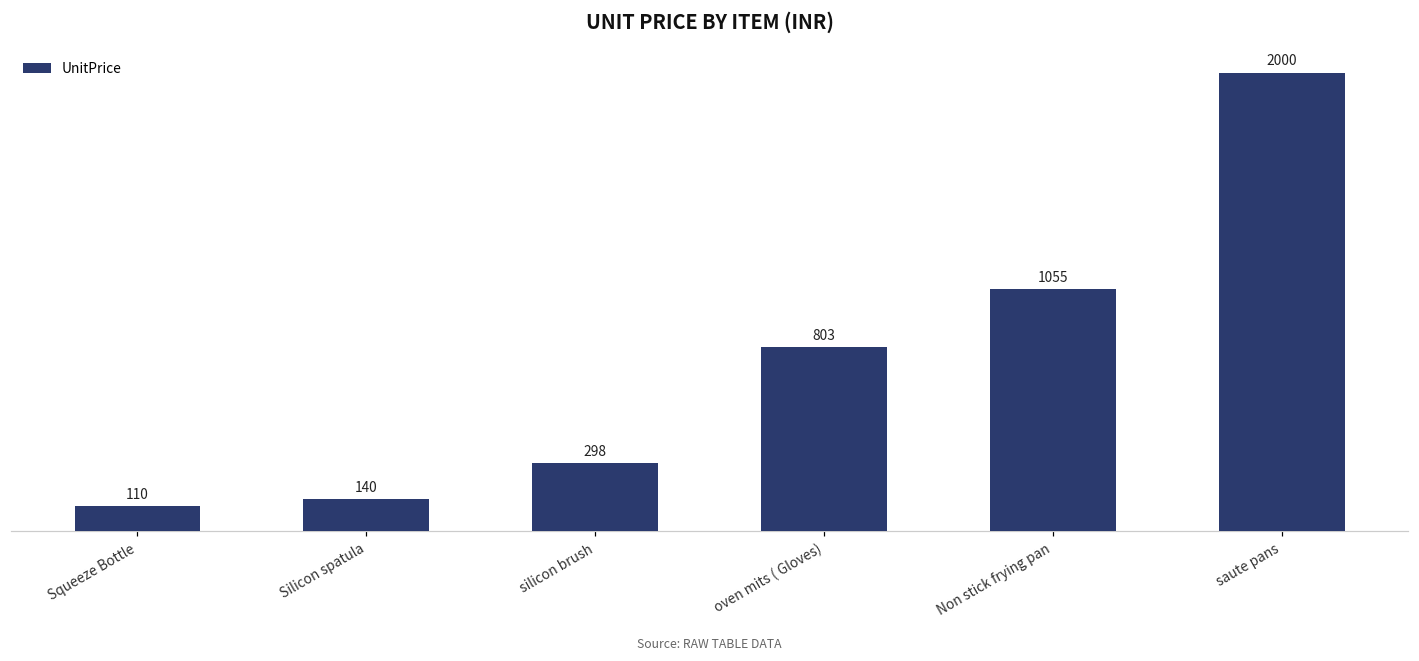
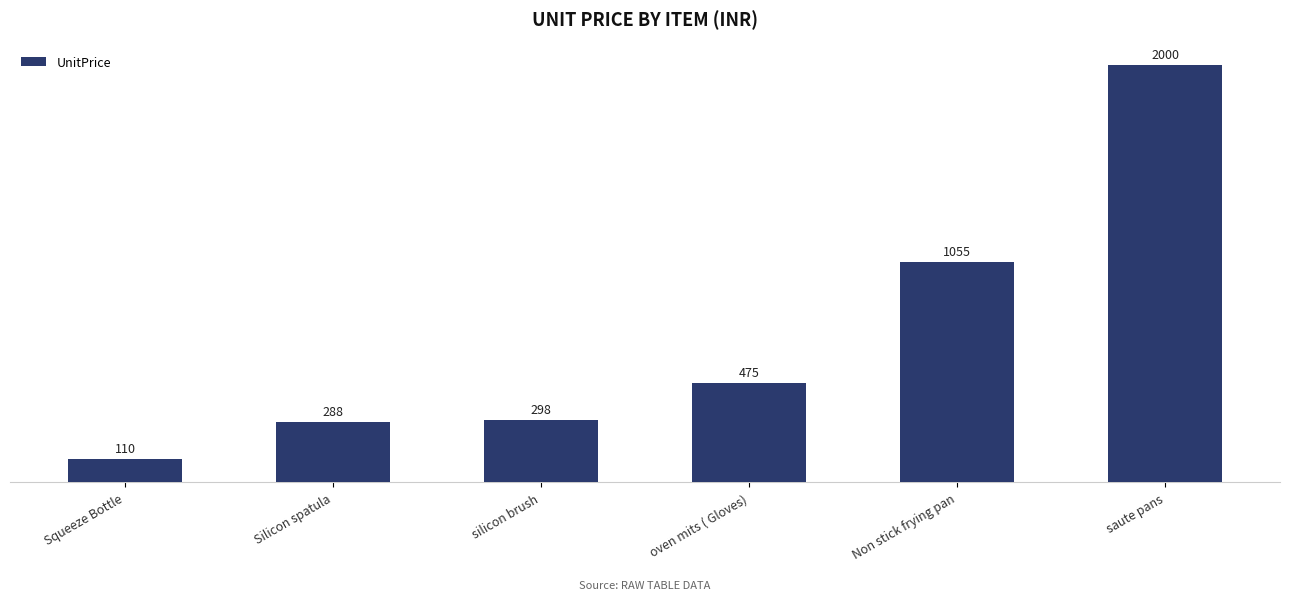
Silicon spatula: 140 -> 288
oven mits ( Gloves): 803 -> 475
